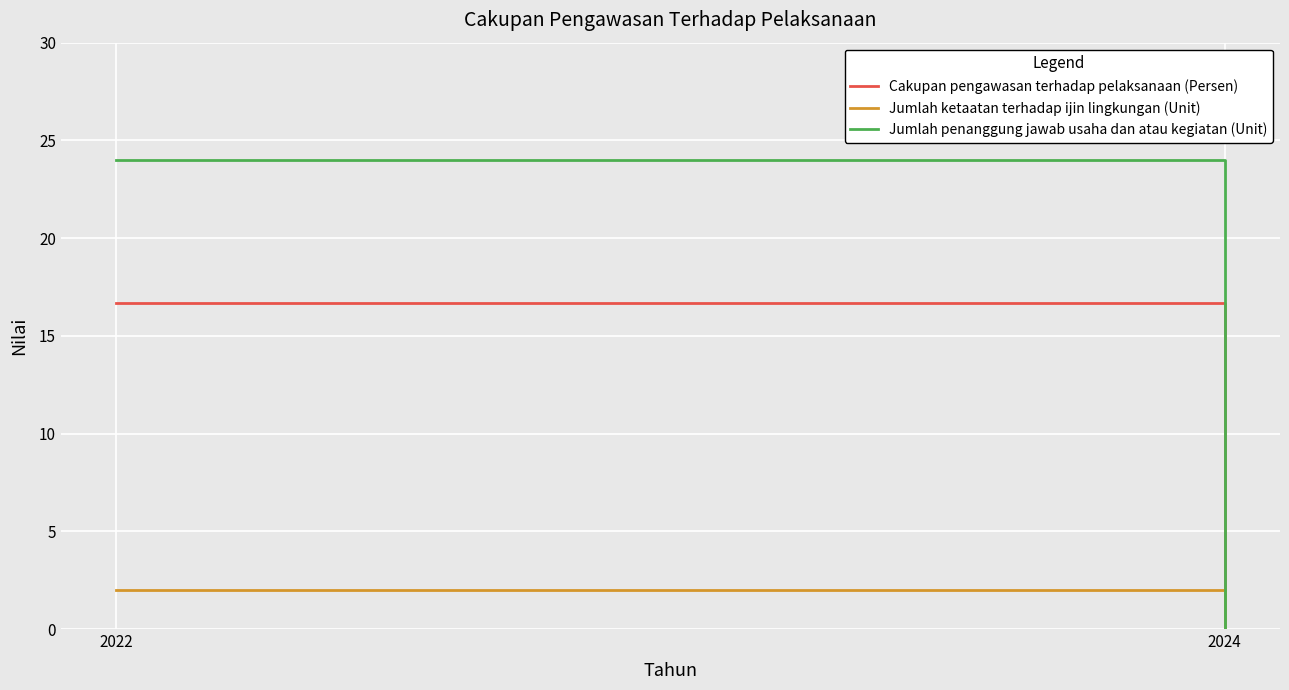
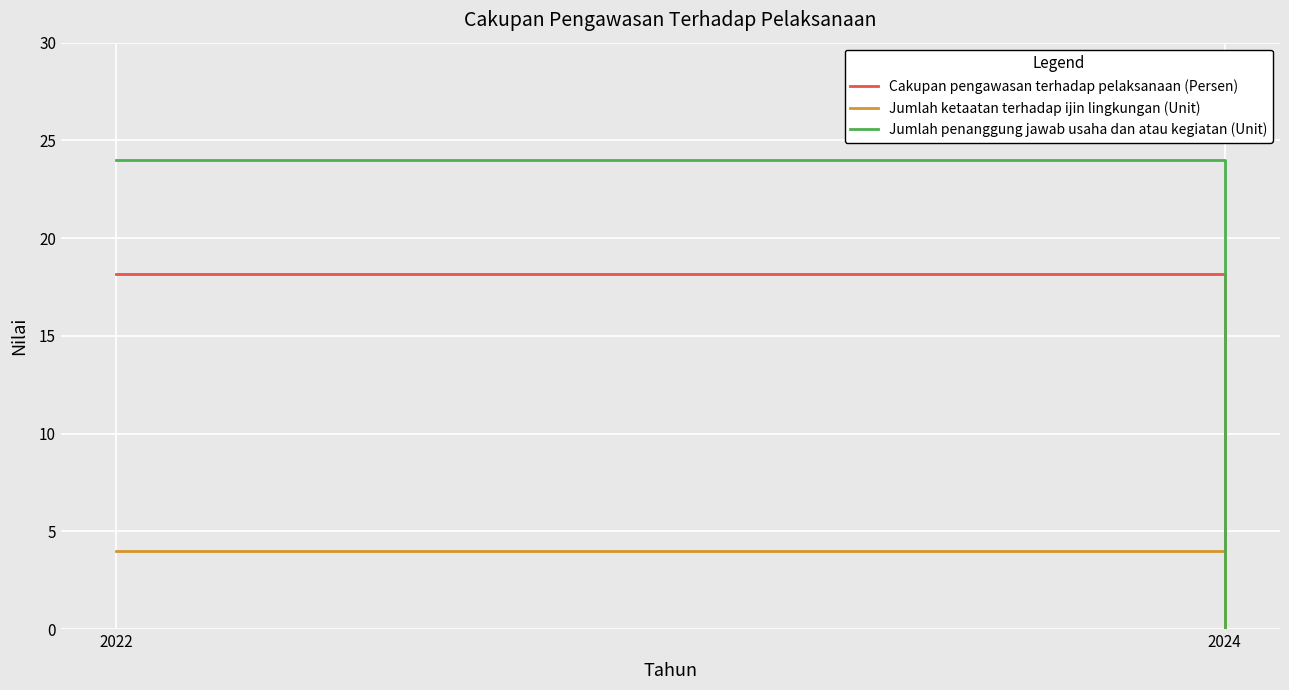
Cakupan pengawasan terhadap pelaksanaan (Persen), 2022: 16.7 -> 18.2
Jumlah ketaatan terhadap ijin lingkungan (Unit), 2022: 2 -> 4
